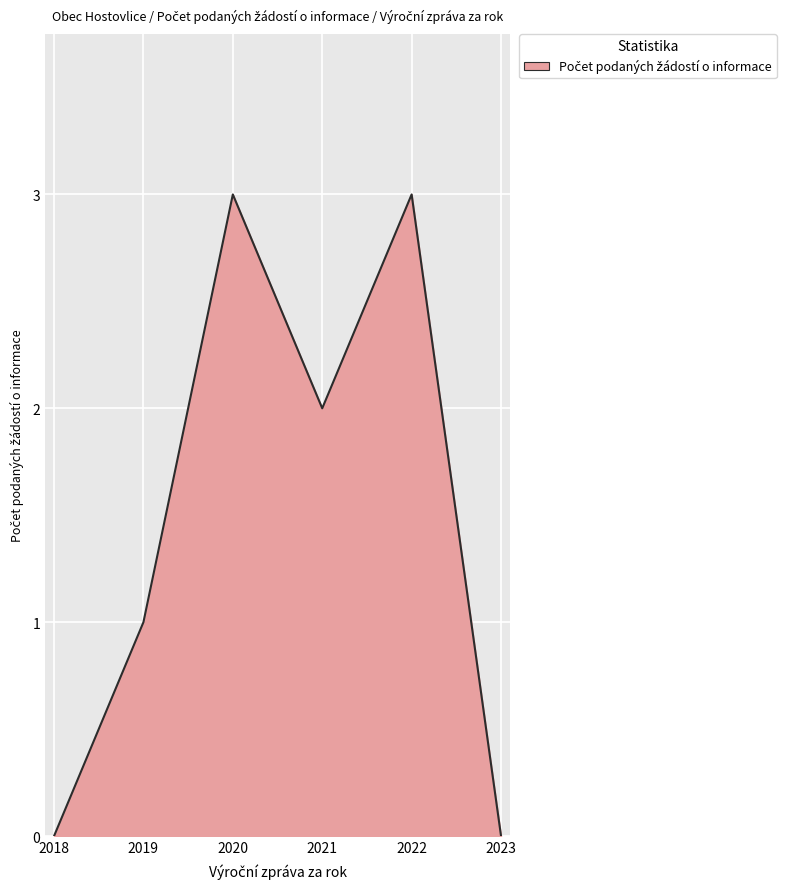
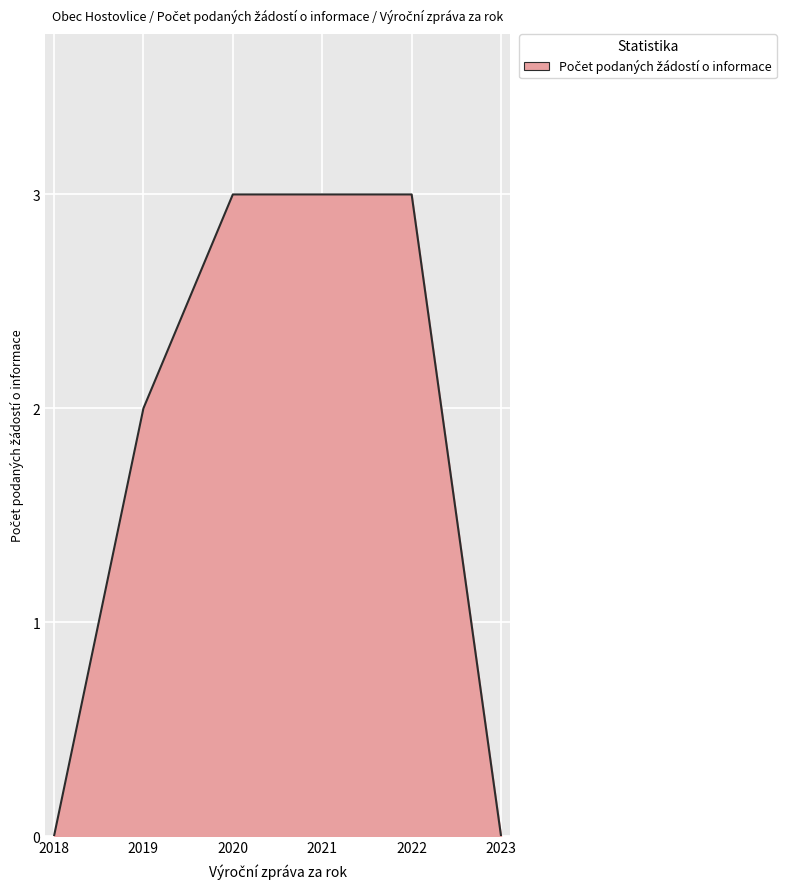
2019: 1 -> 2
2021: 2 -> 3
